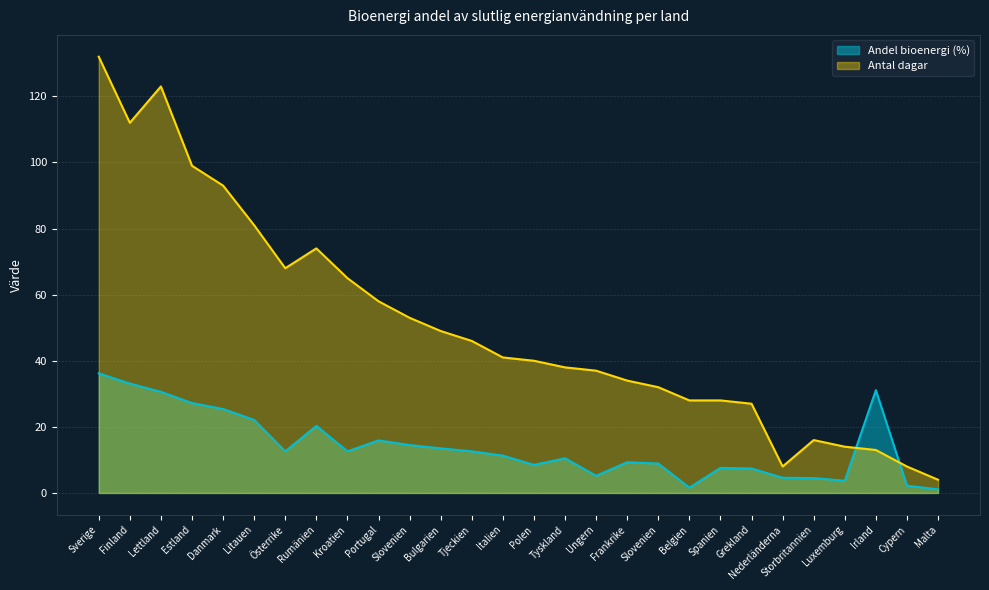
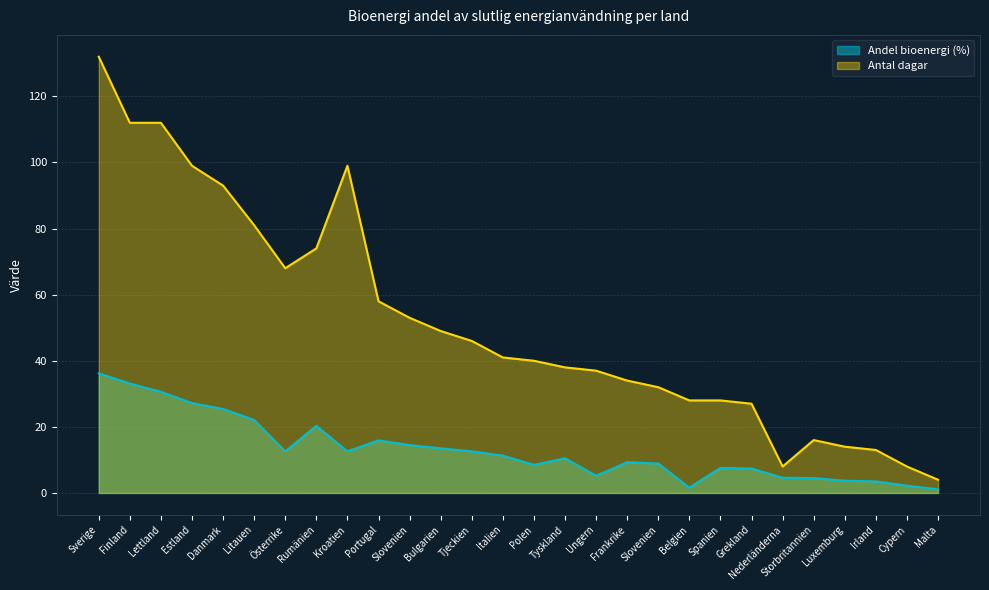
Antal dagar, Lettland: 123 -> 112
Antal dagar, Kroatien: 65 -> 99
Andel bioenergi (%), Irland: 31 -> 4
